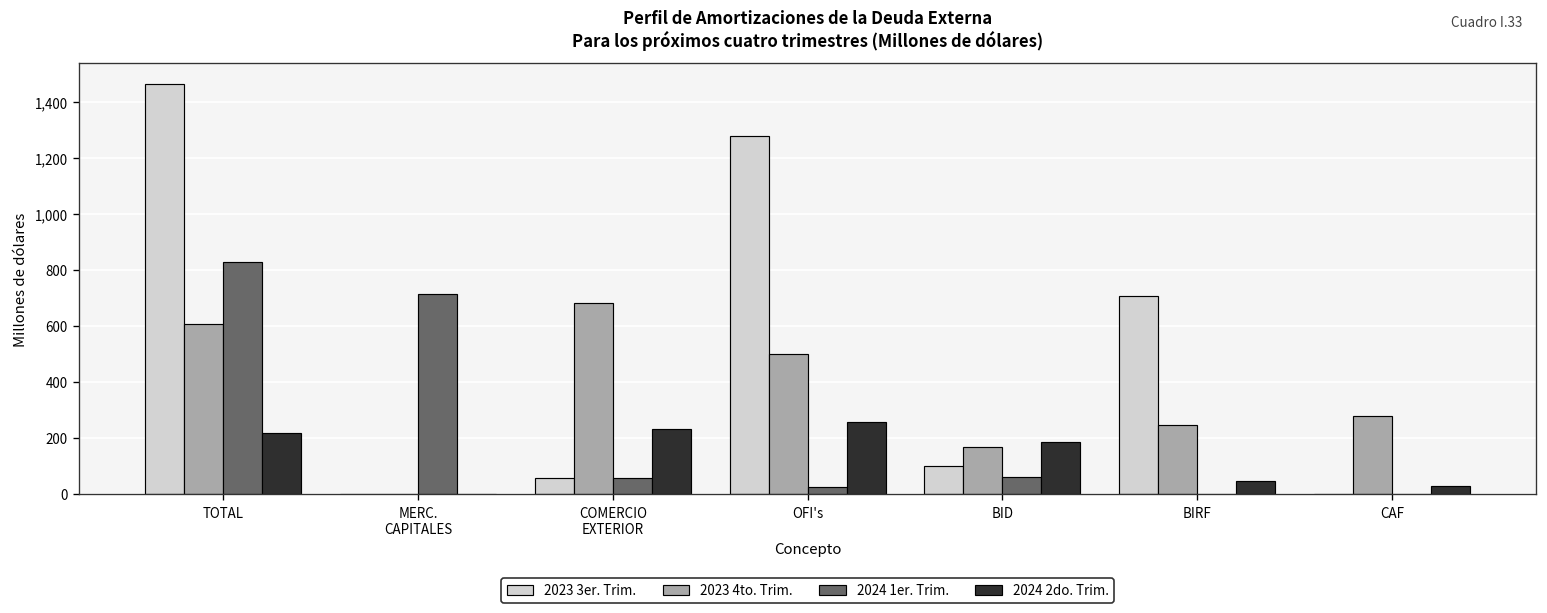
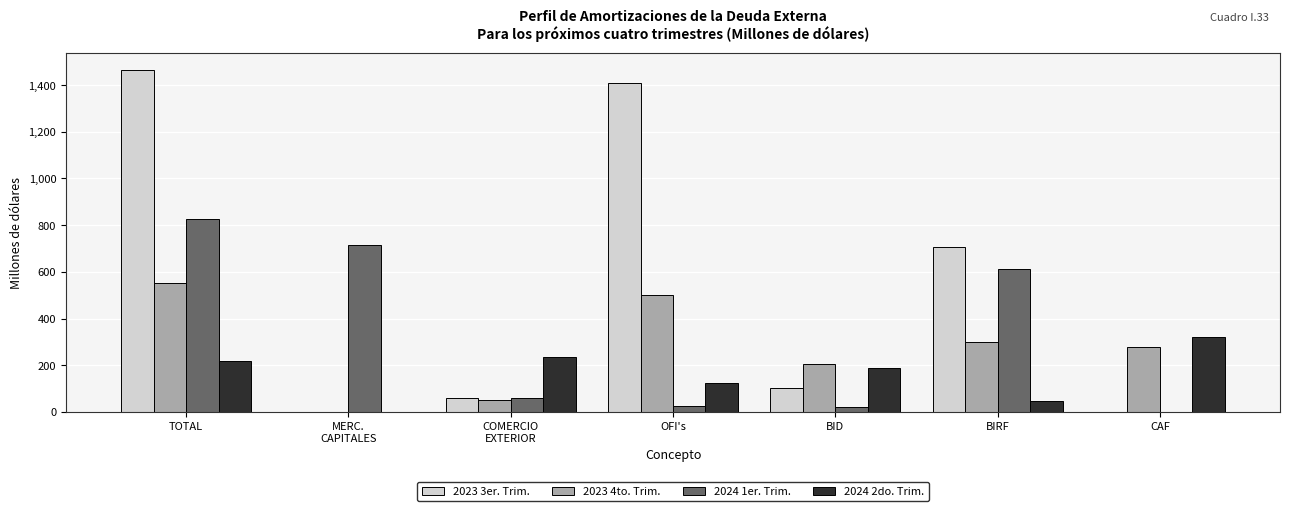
2023 4to. Trim., TOTAL: 610 -> 550
2023 4to. Trim., COMERCIO EXTERIOR: 680 -> 50
2023 3er. Trim., OFI's: 1,280 -> 1,410
2024 2do. Trim., OFI's: 260 -> 120
2023 4to. Trim., BID: 170 -> 200
2024 1er. Trim., BID: 60 -> 20
2023 4to. Trim., BIRF: 250 -> 300
2024 1er. Trim., BIRF: 0 -> 610
2024 2do. Trim., CAF: 30 -> 320
